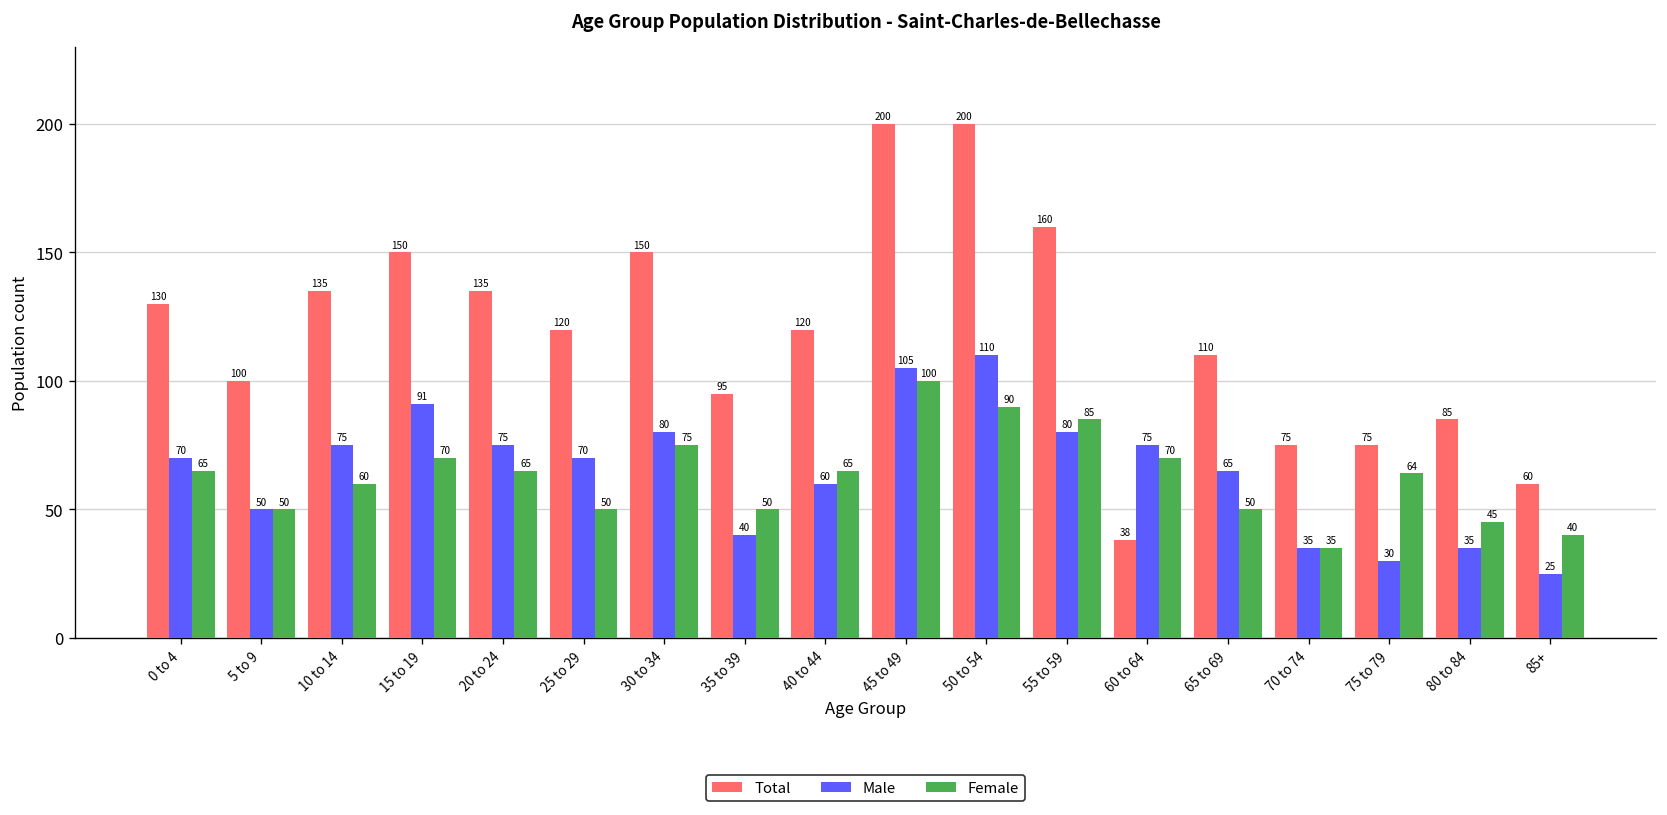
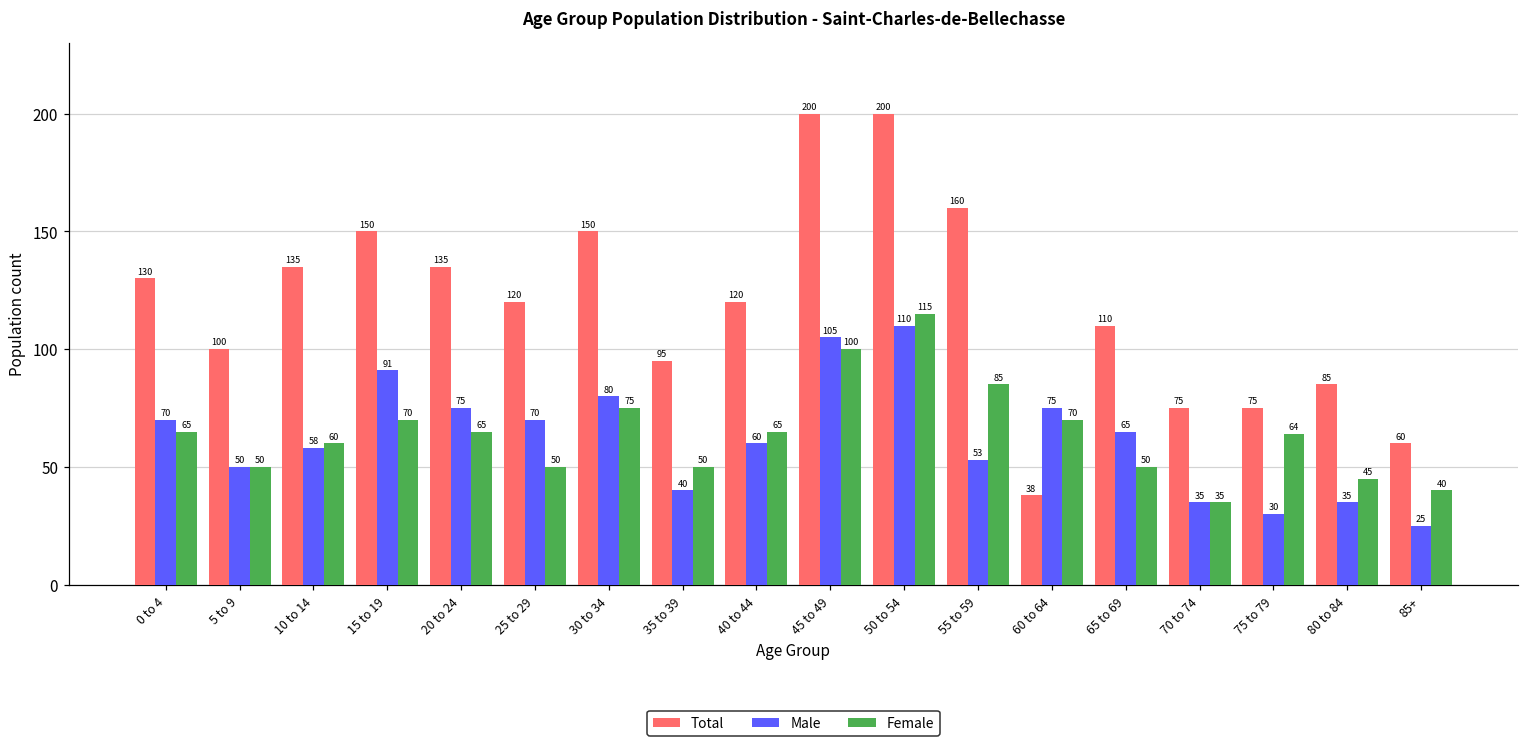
Male, 10 to 14: 75 -> 58
Female, 50 to 54: 90 -> 115
Male, 55 to 59: 80 -> 53
